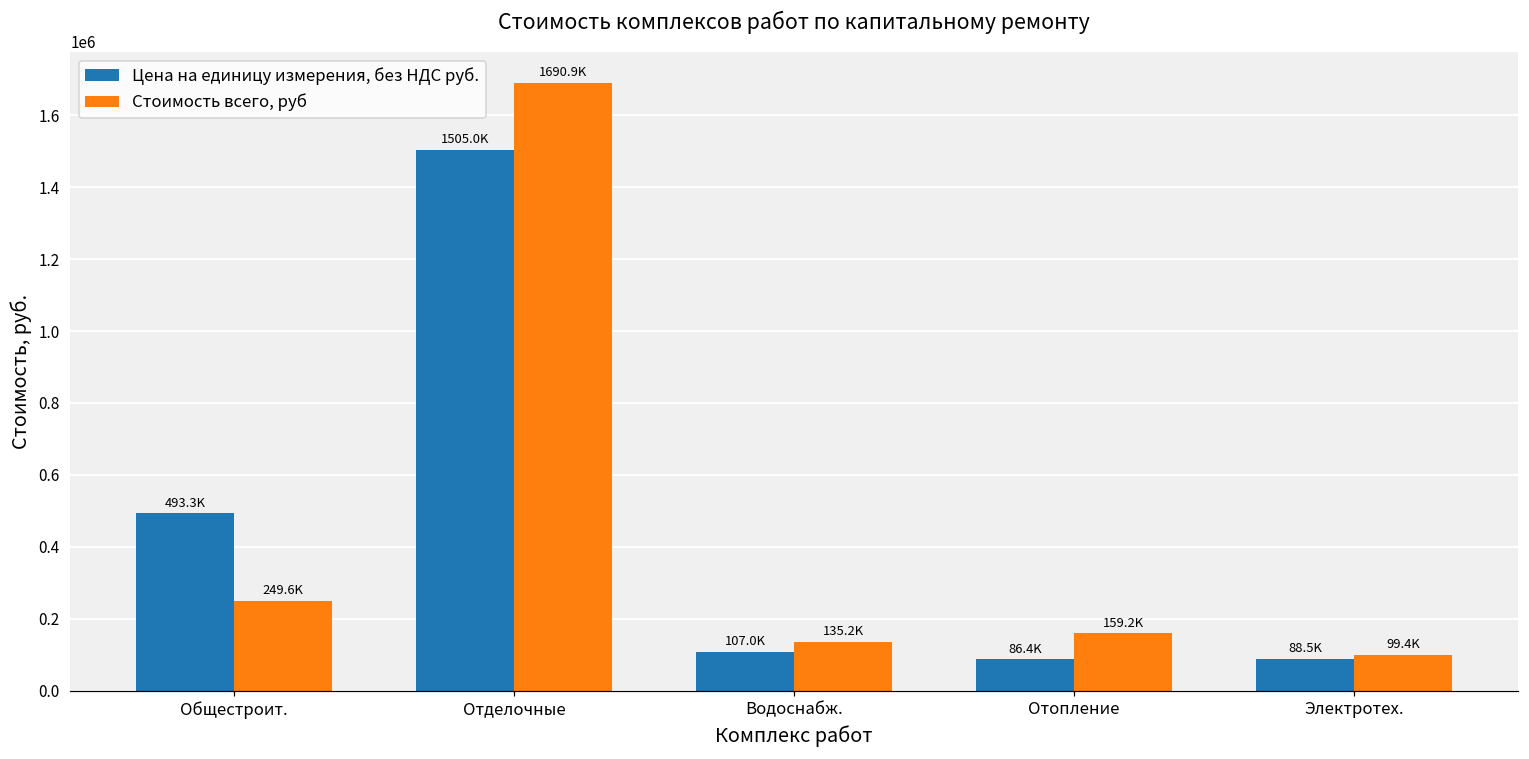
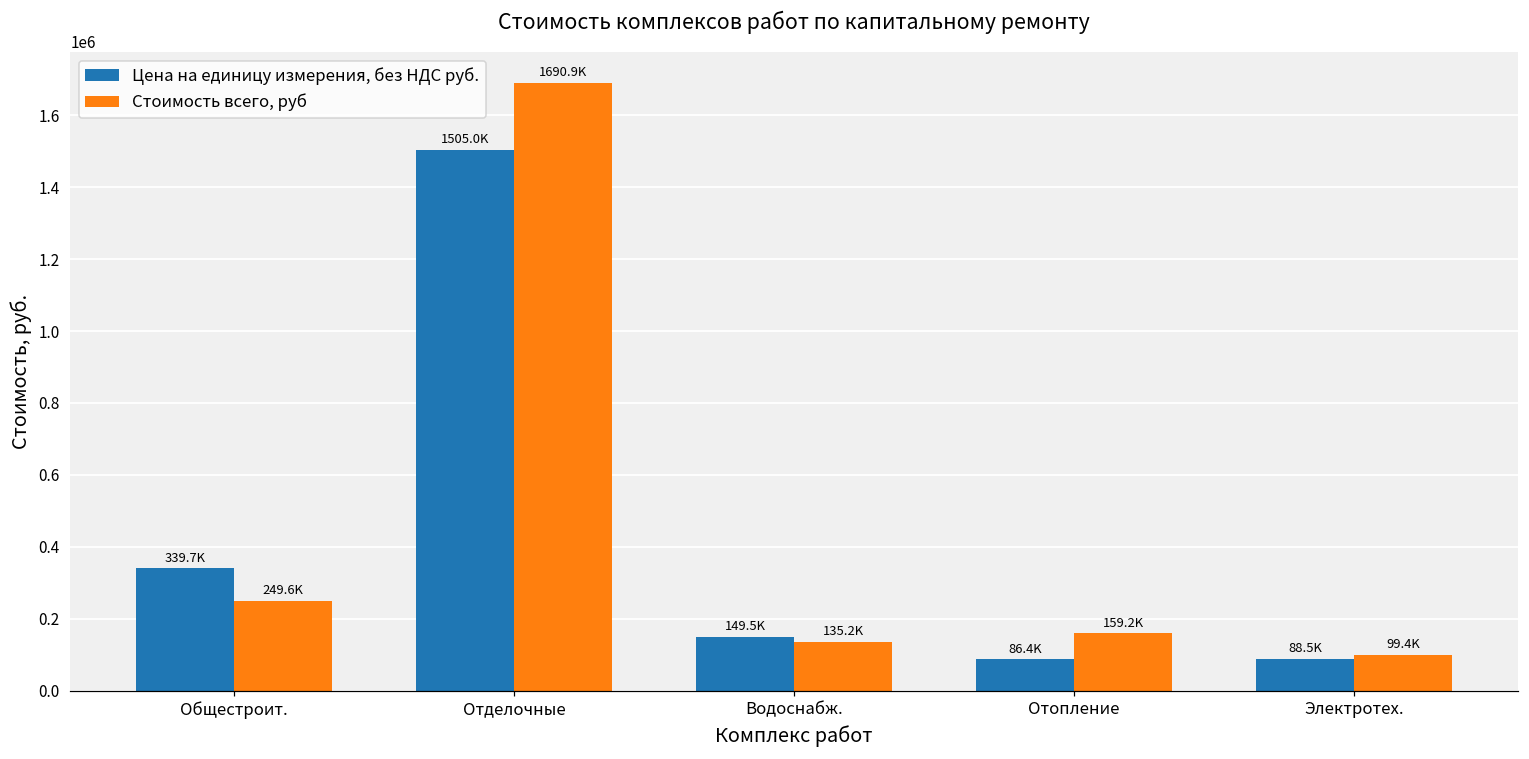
Цена на единицу измерения, без НДС руб., Общестроит.: 493.3K -> 339.7K
Цена на единицу измерения, без НДС руб., Водоснабж.: 107.0K -> 149.5K
